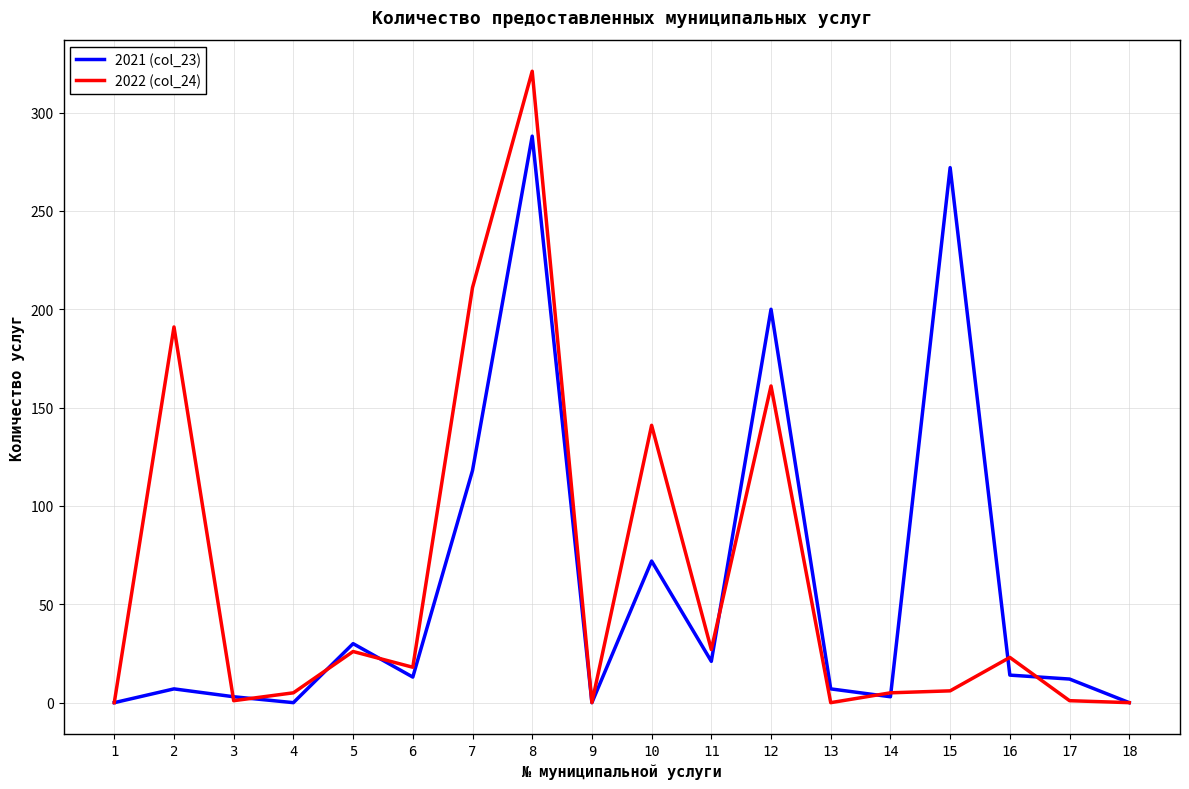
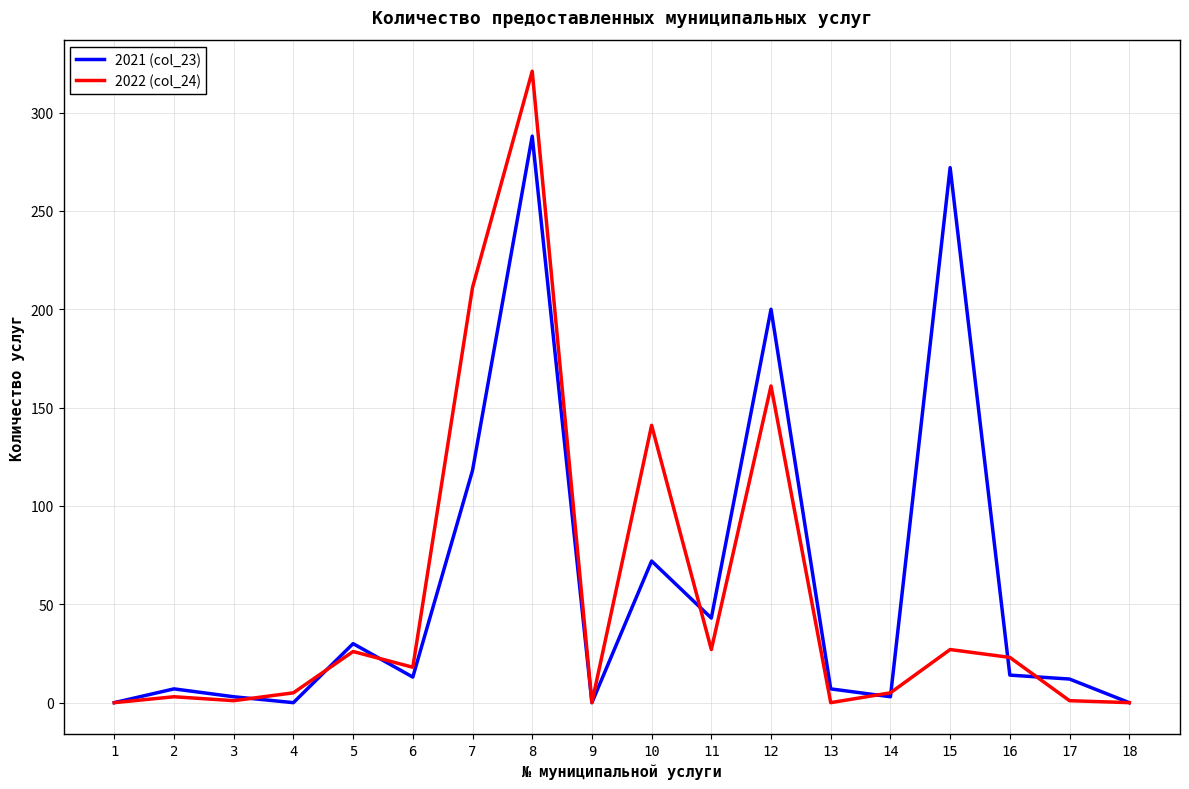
2022 (col_24), 2: 191 -> 3
2021 (col_23), 11: 21 -> 43
2022 (col_24), 15: 6 -> 27
